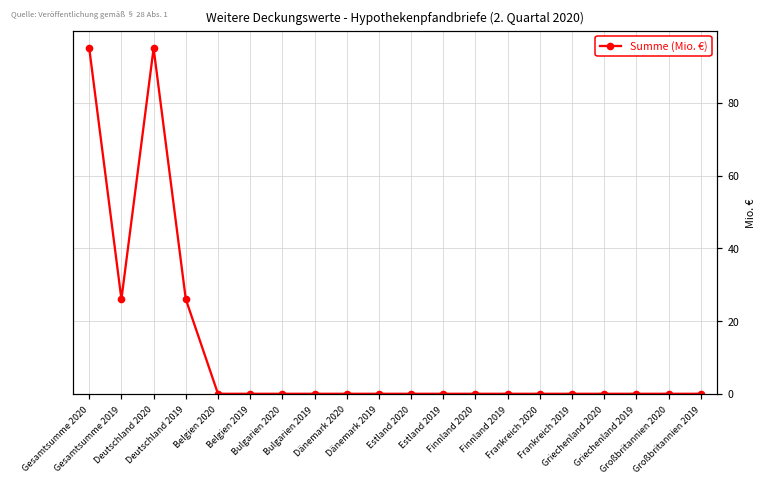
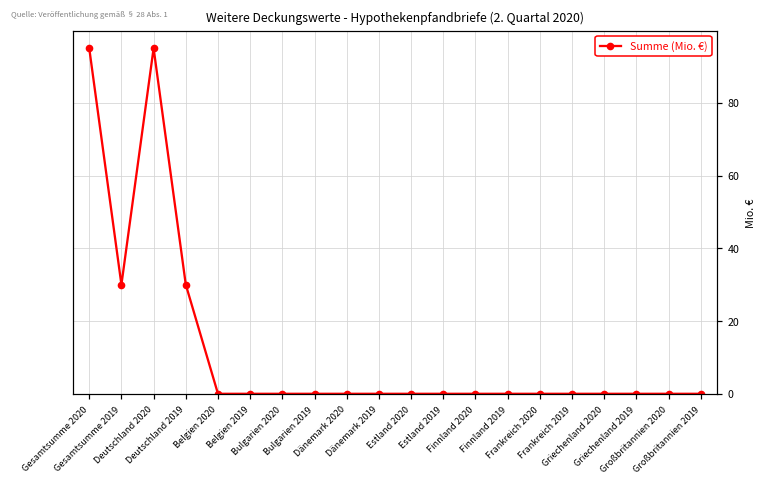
Gesamtsumme 2019: 26 -> 30
Deutschland 2019: 26 -> 30
